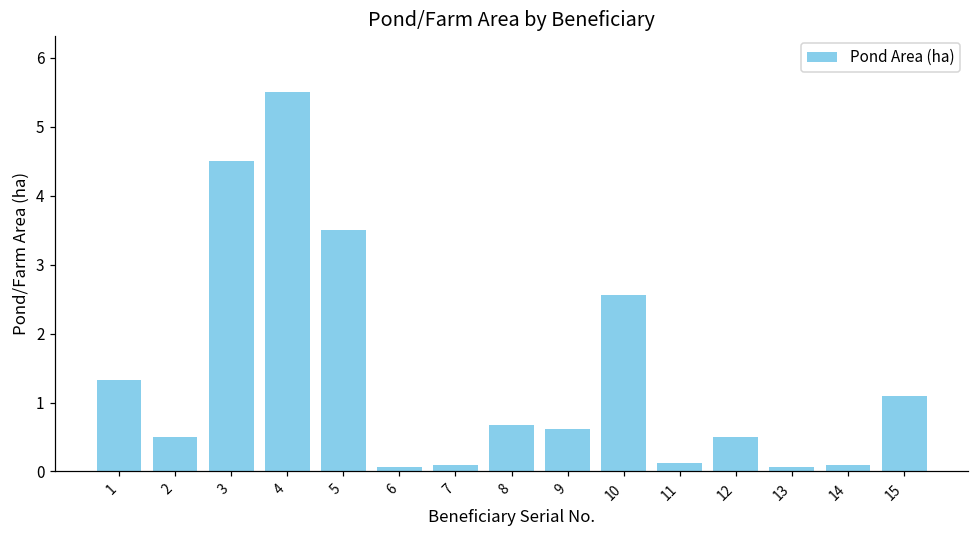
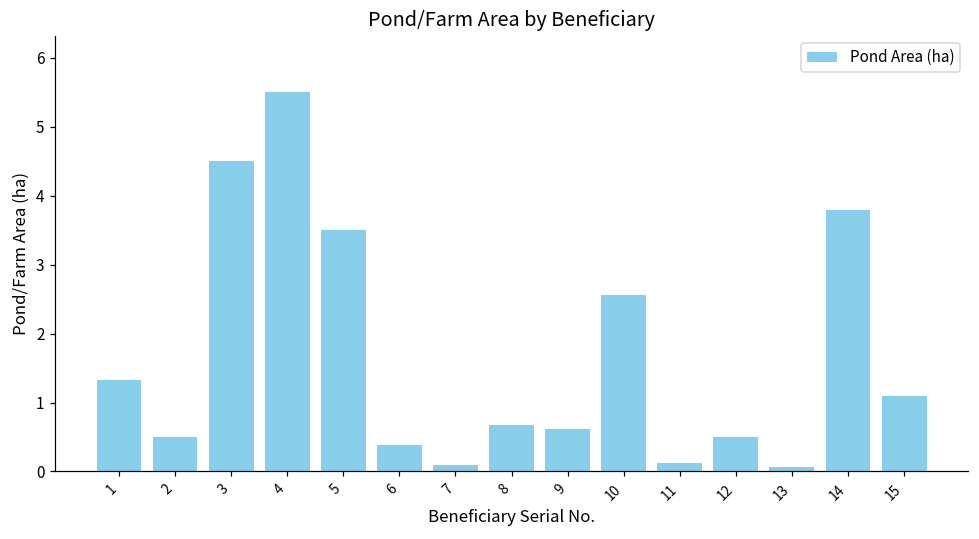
6: 0.1 -> 0.4
14: 0.1 -> 3.8
